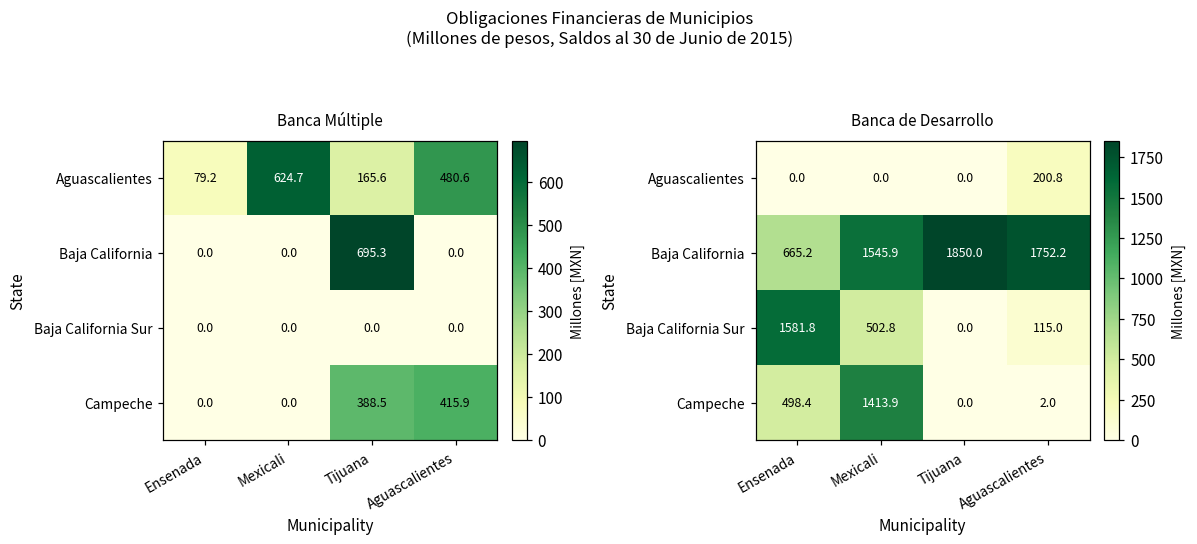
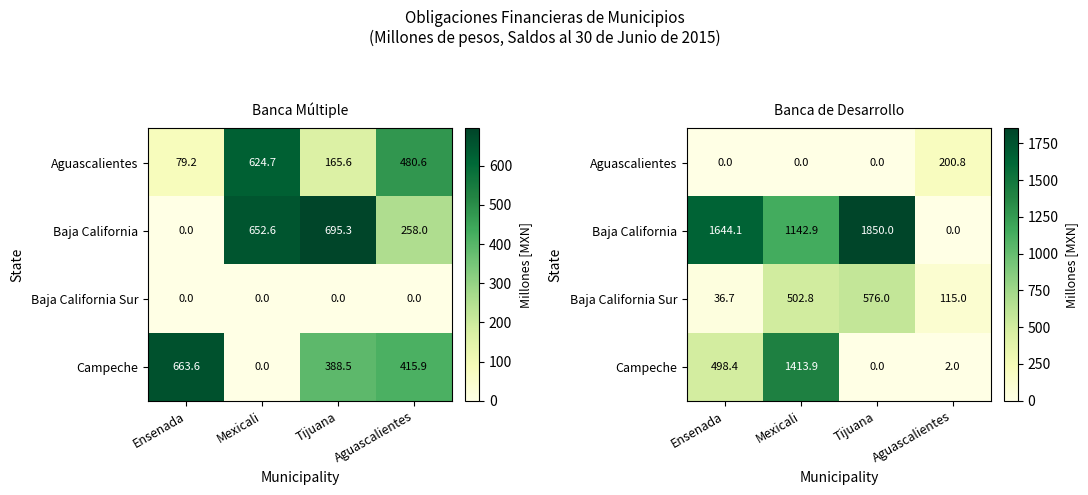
Banca Múltiple, Baja California, Mexicali: 0.0 -> 652.6
Banca Múltiple, Baja California, Aguascalientes: 0.0 -> 258.0
Banca Múltiple, Campeche, Ensenada: 0.0 -> 663.6
Banca de Desarrollo, Baja California, Ensenada: 665.2 -> 1644.1
Banca de Desarrollo, Baja California, Mexicali: 1545.9 -> 1142.9
Banca de Desarrollo, Baja California, Aguascalientes: 1752.2 -> 0.0
Banca de Desarrollo, Baja California Sur, Ensenada: 1581.8 -> 36.7
Banca de Desarrollo, Baja California Sur, Tijuana: 0.0 -> 576.0
